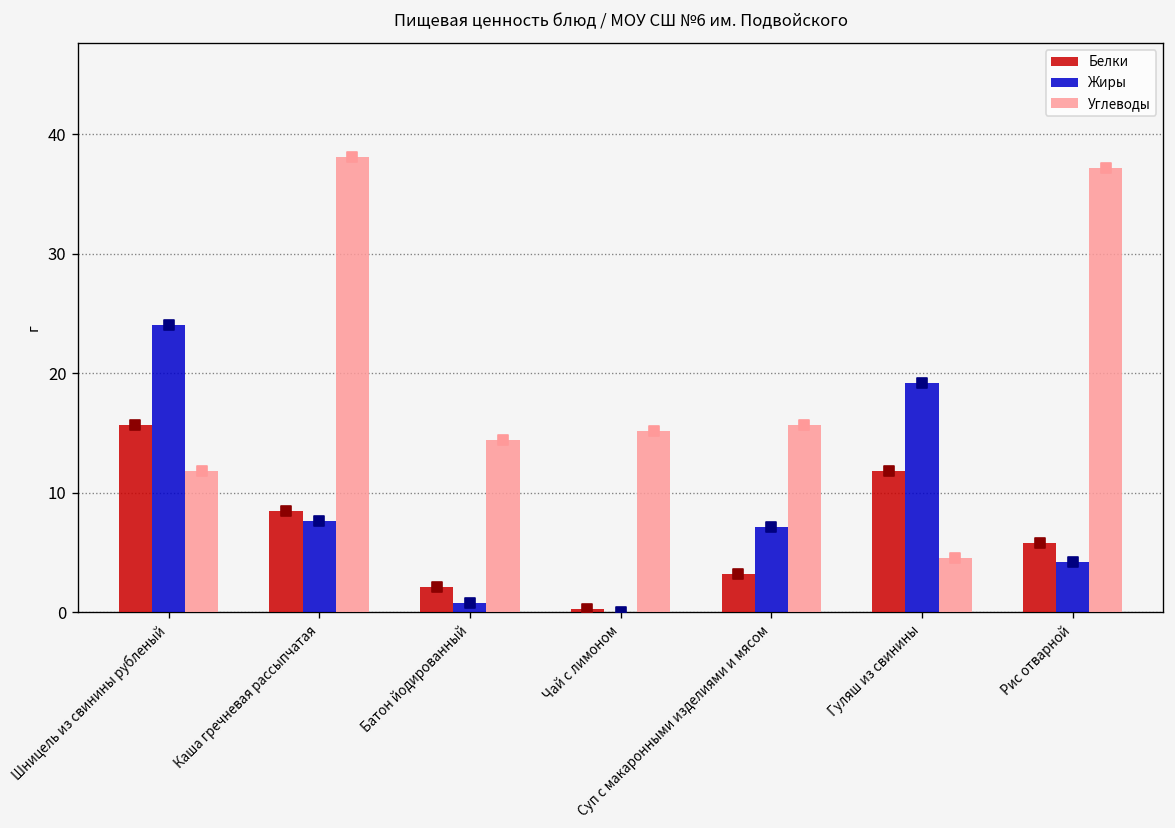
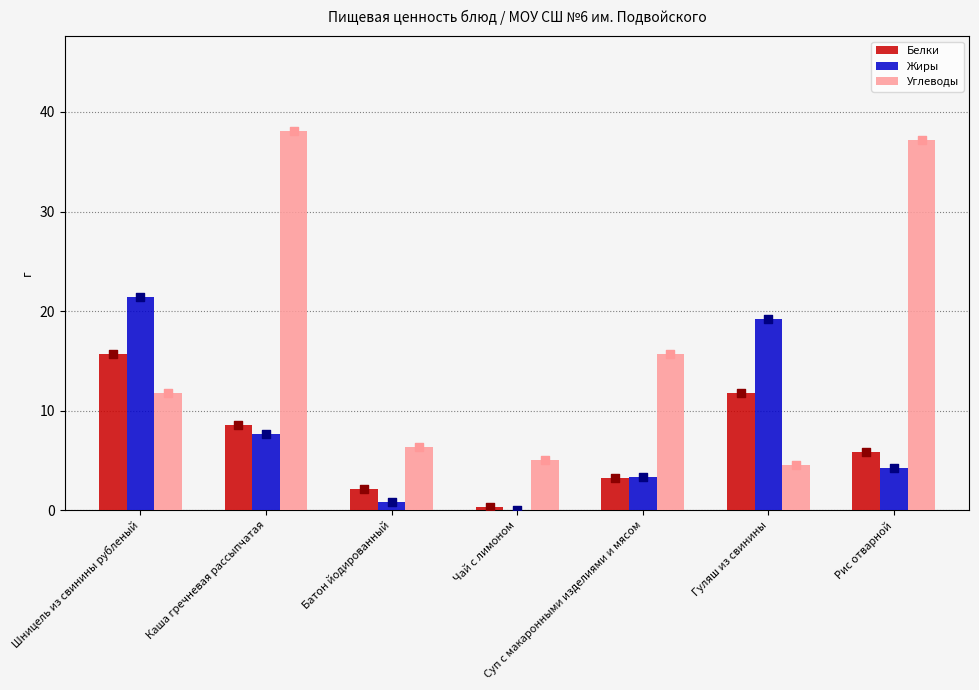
Жиры, Шницель из свинины рубленый: 24 -> 21
Углеводы, Батон йодированный: 14 -> 6
Углеводы, Чай с лимоном: 15 -> 5
Жиры, Суп с макаронными изделиями и мясом: 7 -> 3
